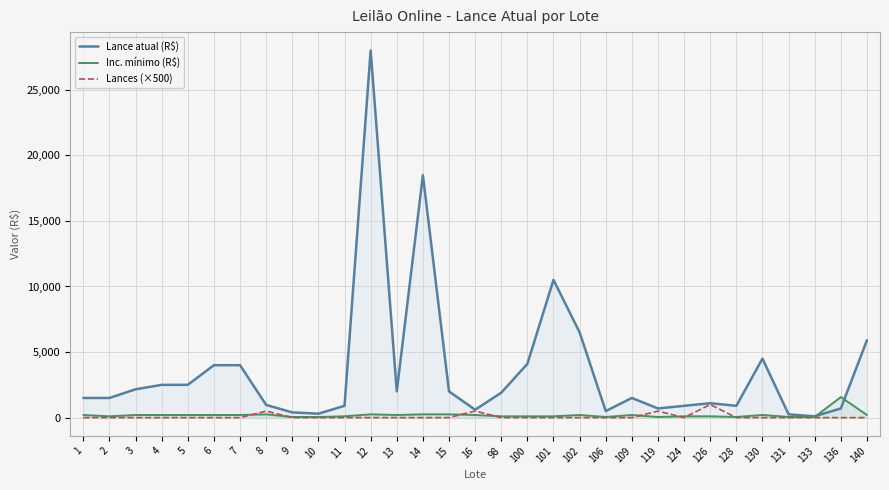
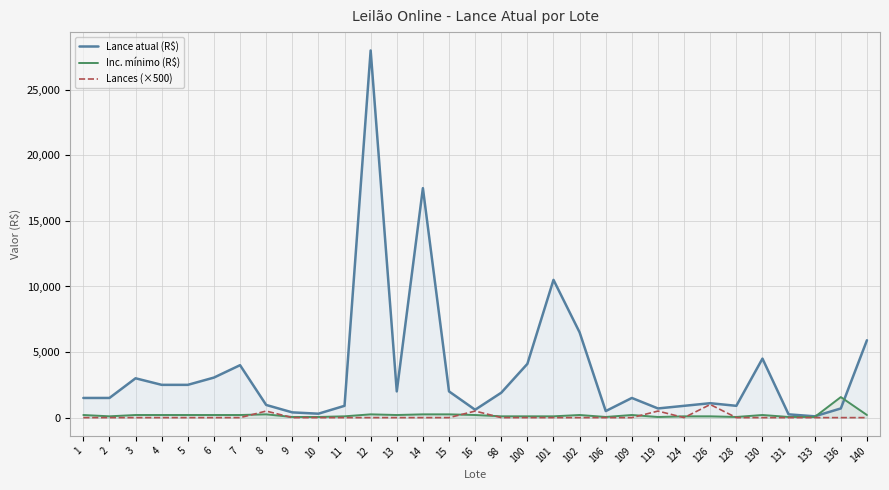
Lance atual (R$), 3: 2,200 -> 3,000
Lance atual (R$), 6: 4,000 -> 3,100
Lance atual (R$), 14: 18,500 -> 17,500
